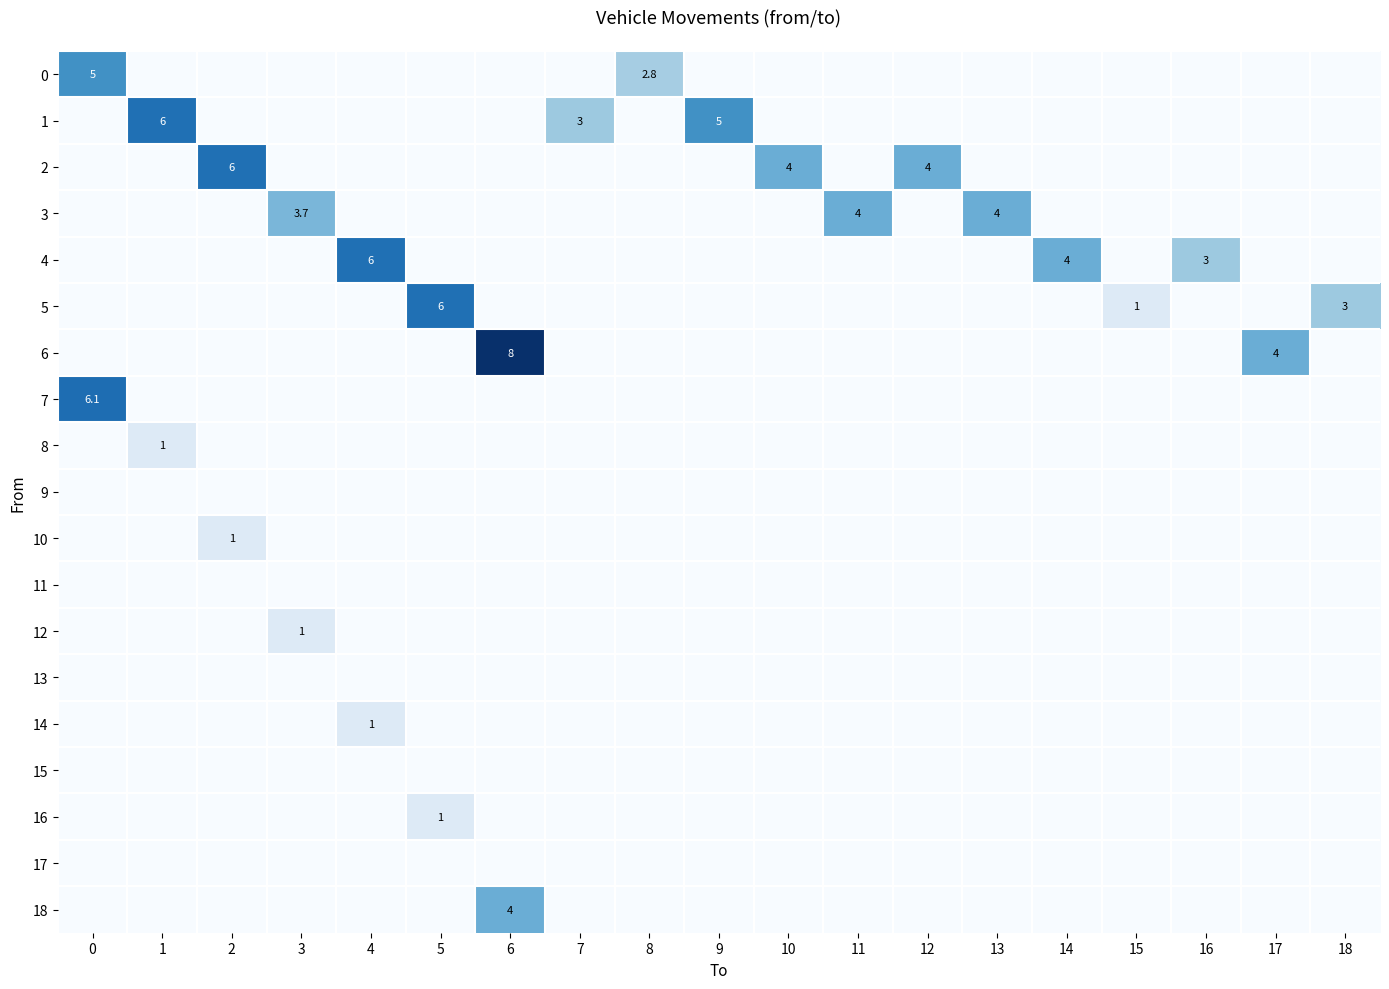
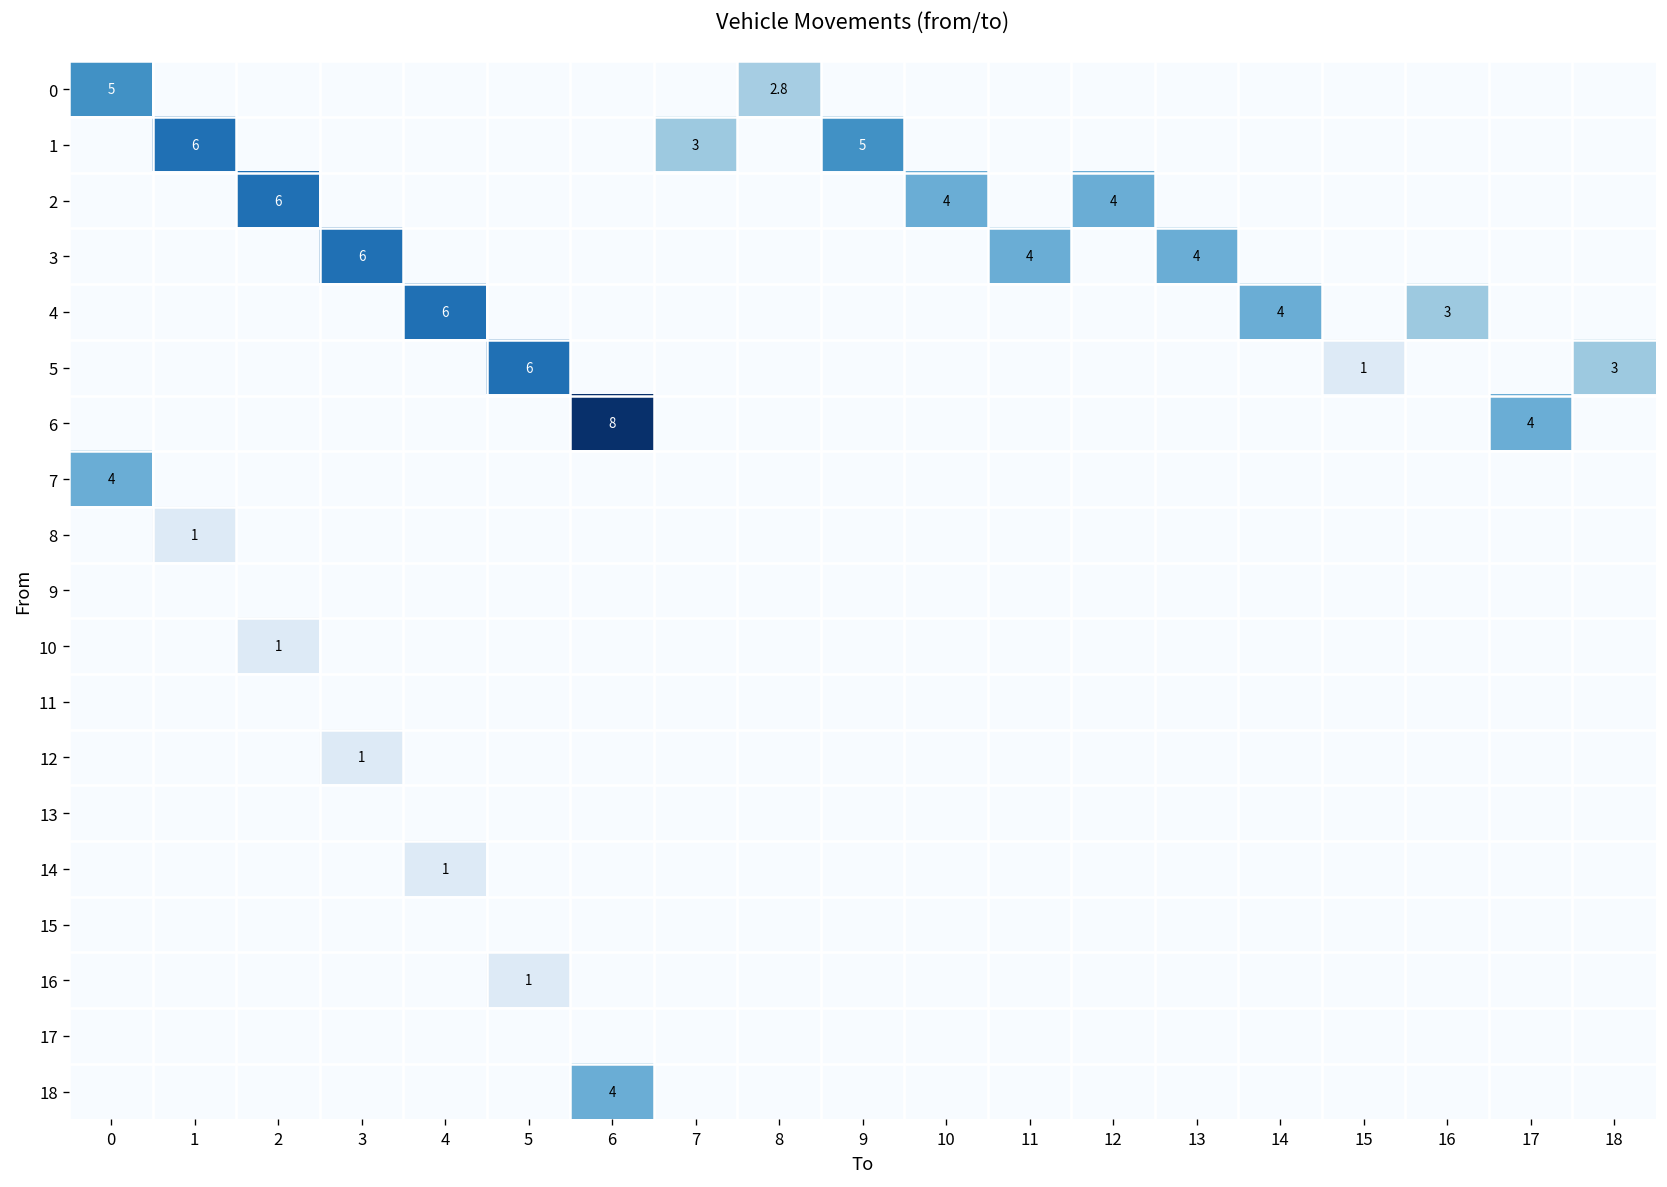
3, 3: 3.7 -> 6
7, 0: 6.1 -> 4
